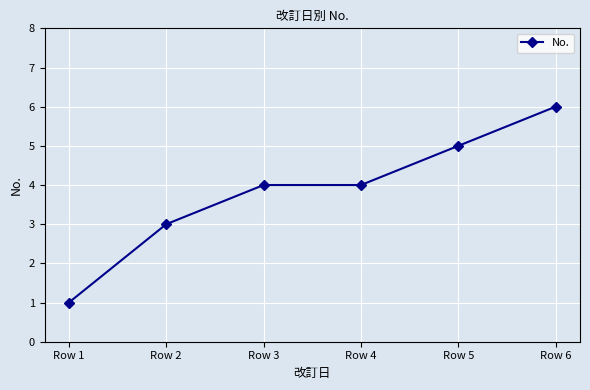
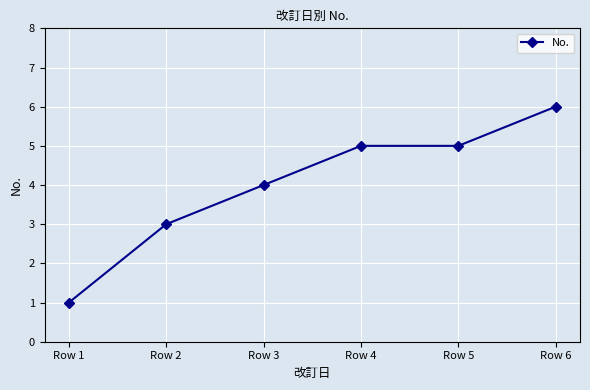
Row 4: 4 -> 5
